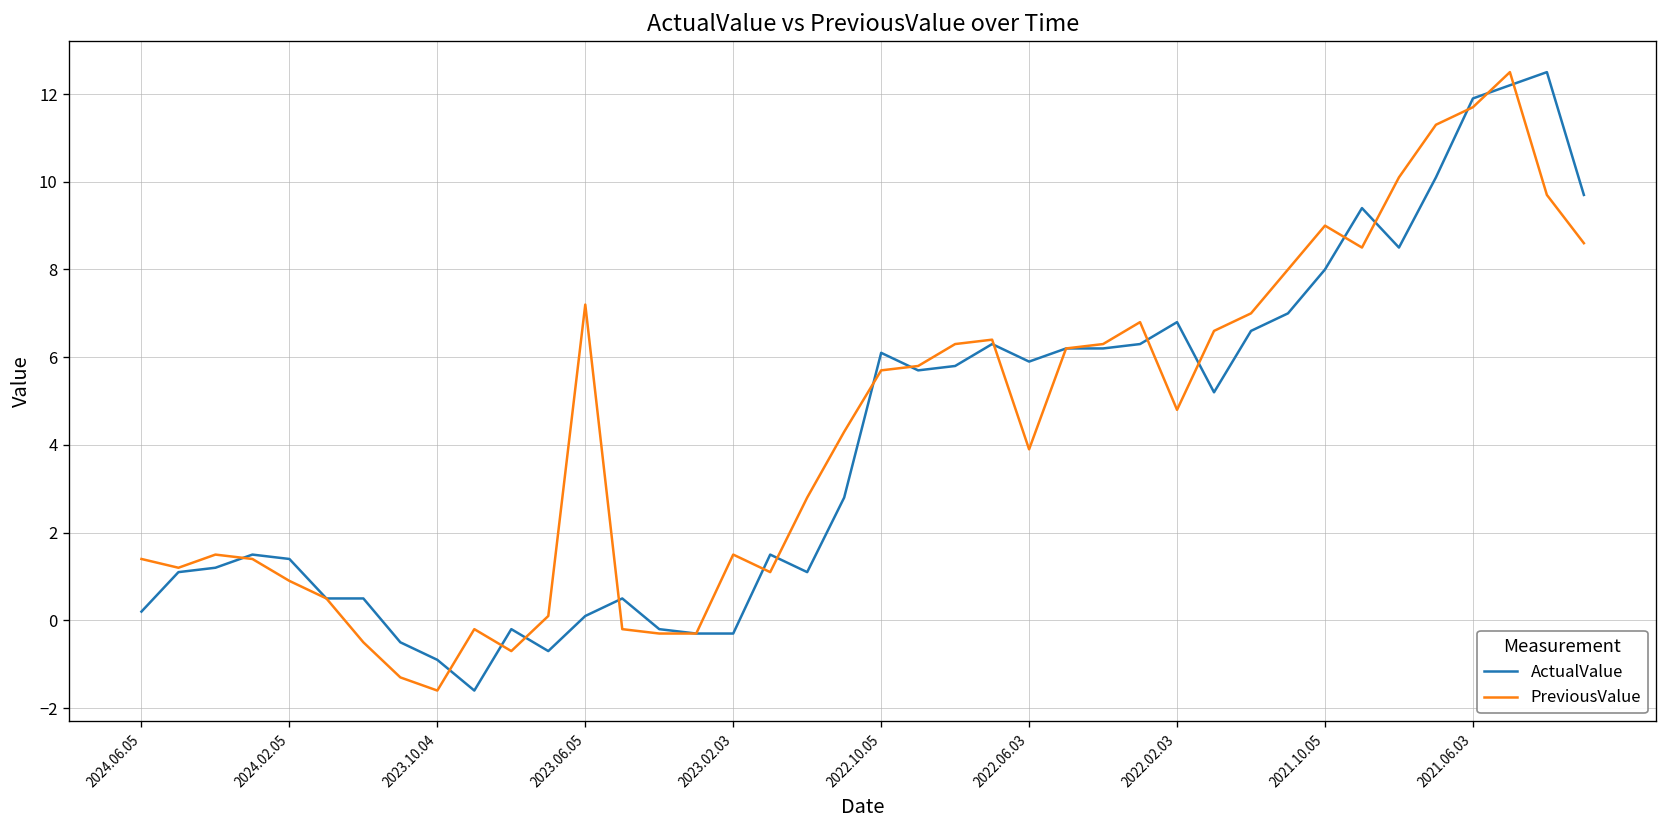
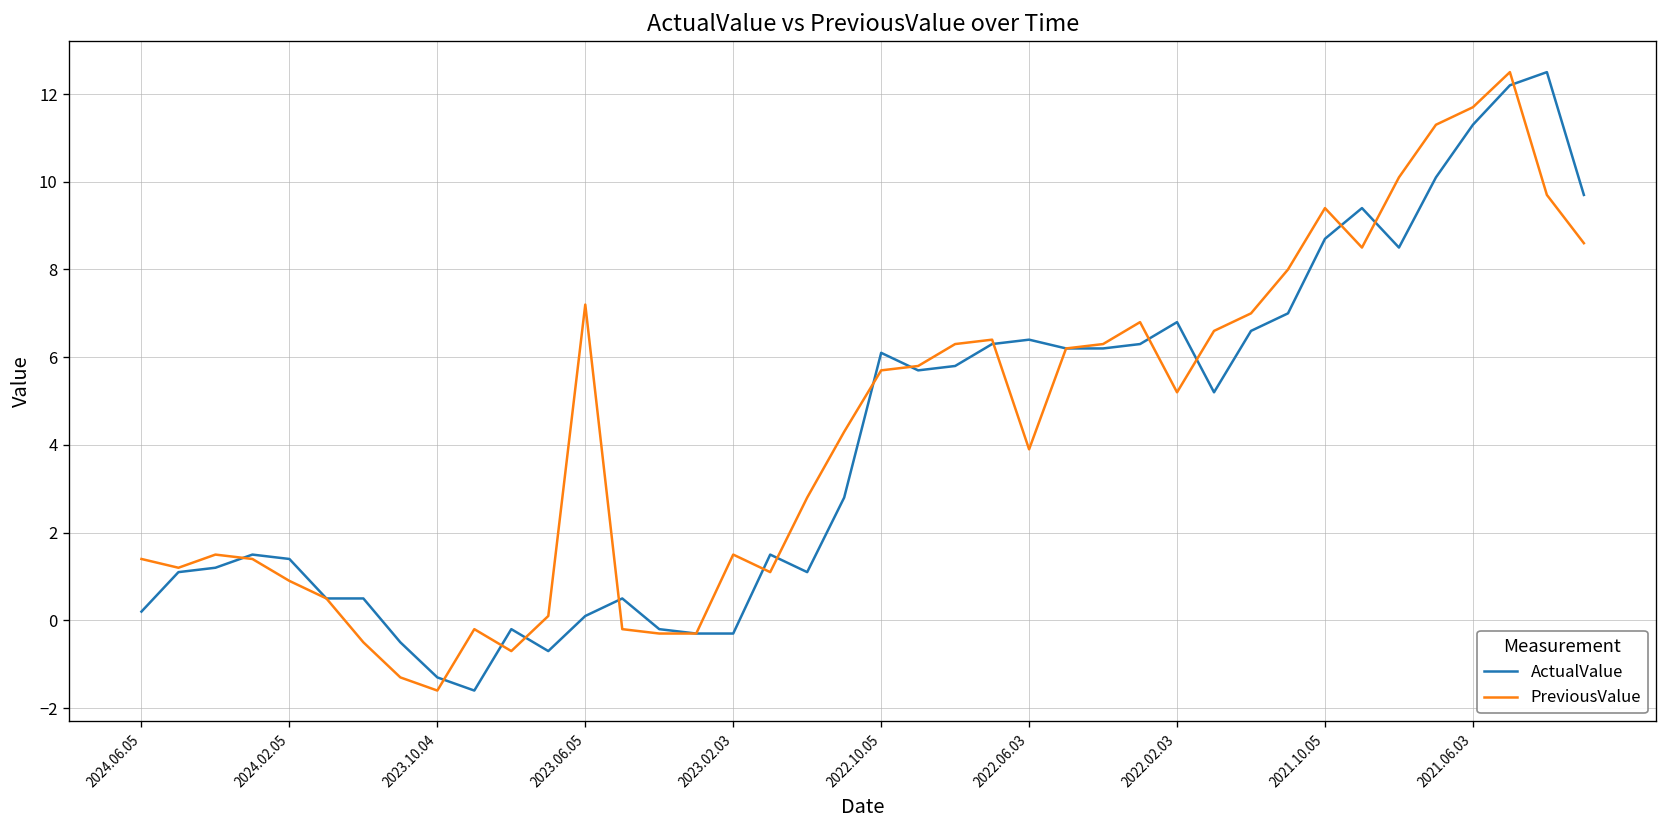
ActualValue, 2023.10.04: -0.9 -> -1.3
ActualValue, 2022.06.03: 5.9 -> 6.4
PreviousValue, 2022.02.03: 4.8 -> 5.2
ActualValue, 2021.10.05: 8.0 -> 8.7
PreviousValue, 2021.10.05: 9.0 -> 9.4
ActualValue, 2021.06.03: 11.9 -> 11.3
